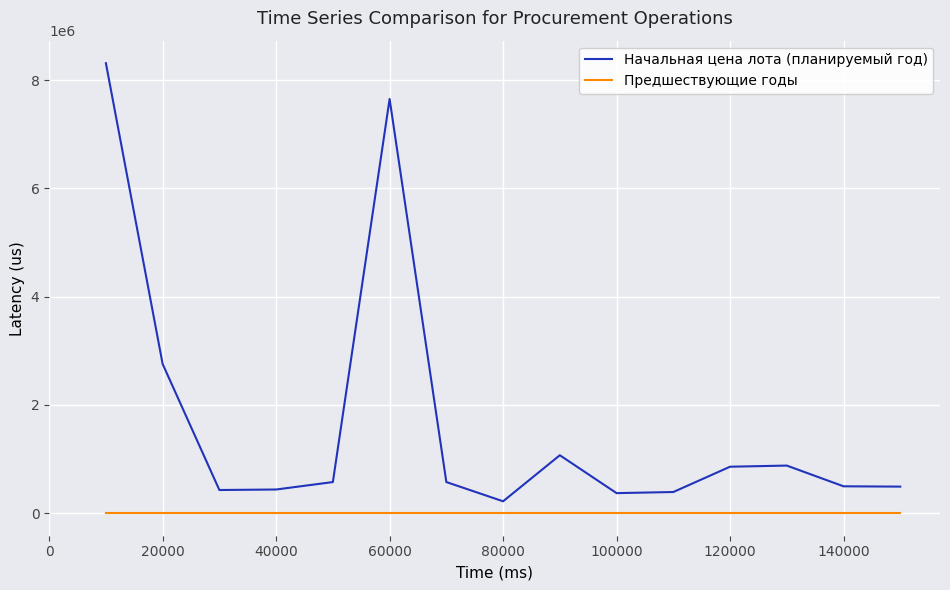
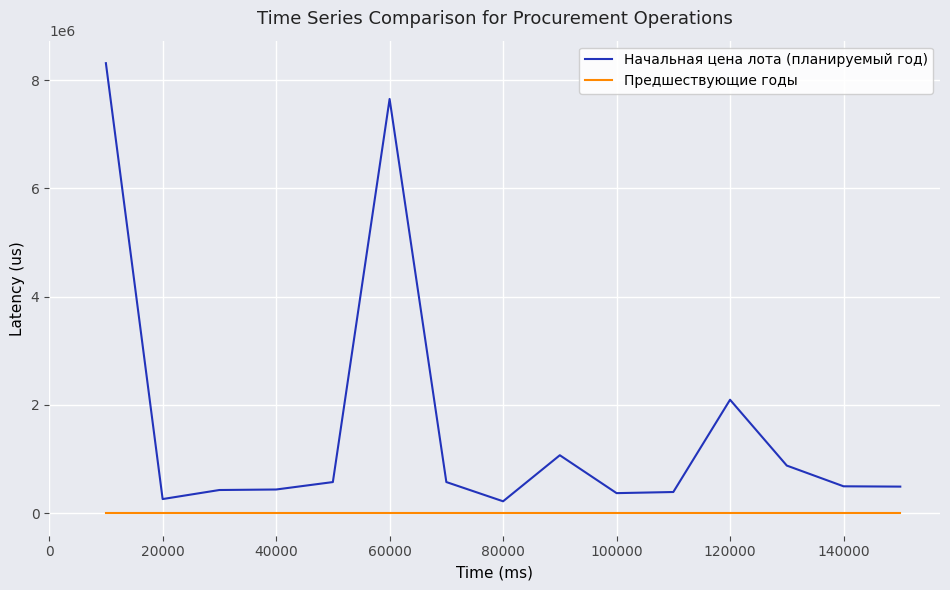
Начальная цена лота (планируемый год), 20000: 2800000 -> 300000
Начальная цена лота (планируемый год), 120000: 900000 -> 2100000
